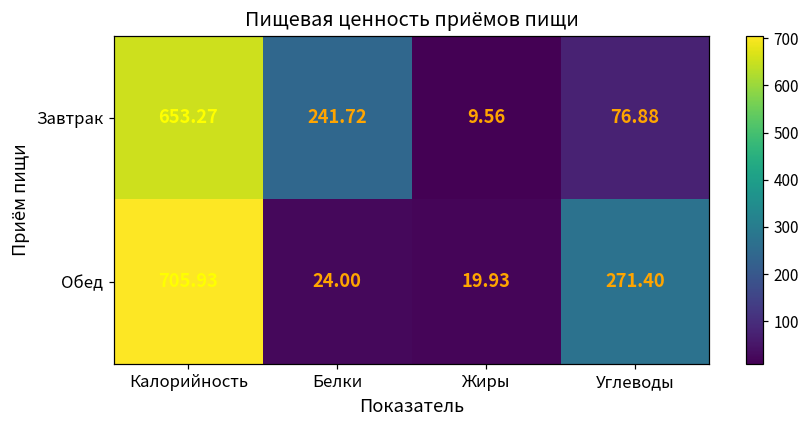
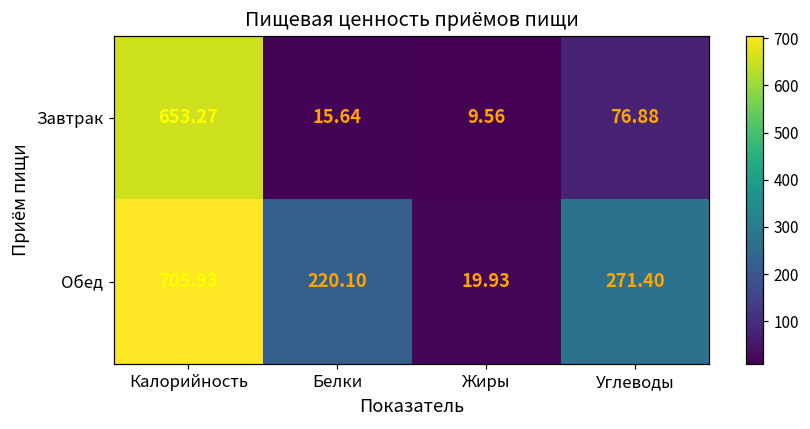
Завтрак, Белки: 241.72 -> 15.64
Обед, Белки: 24.00 -> 220.10
